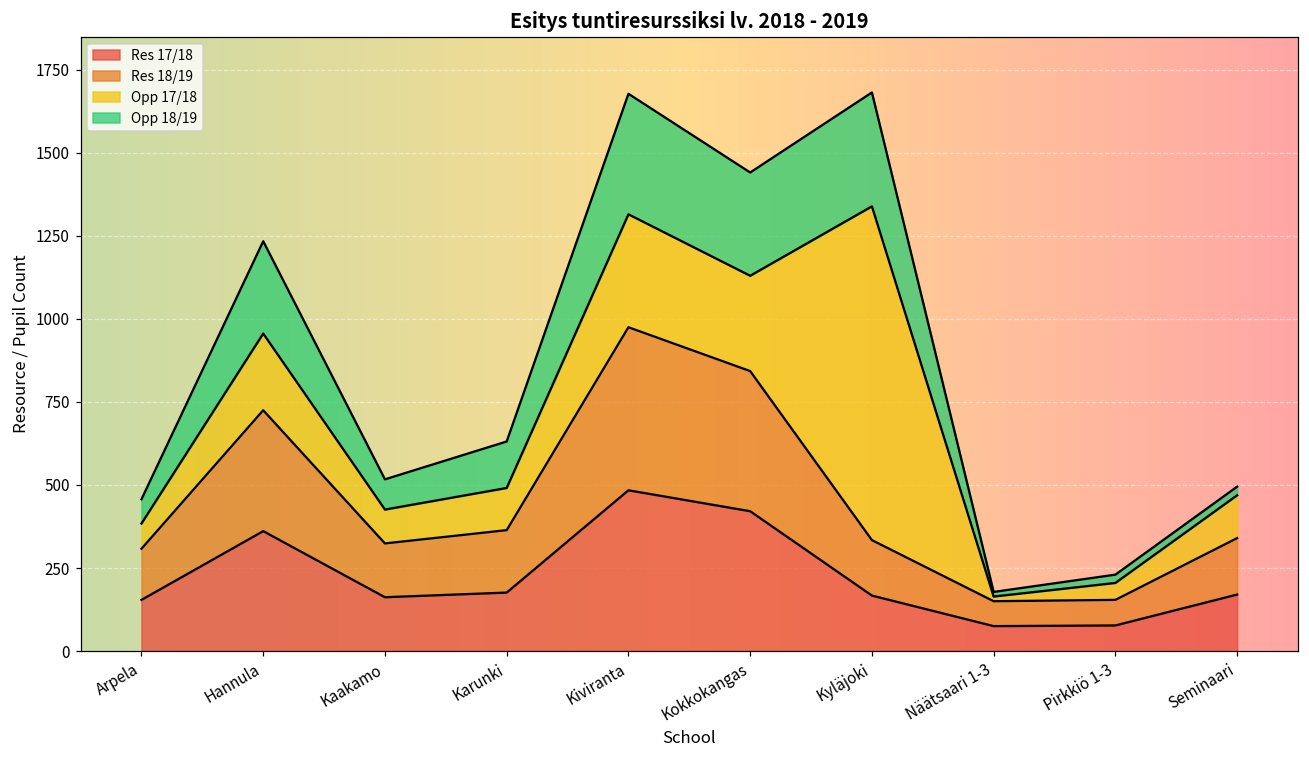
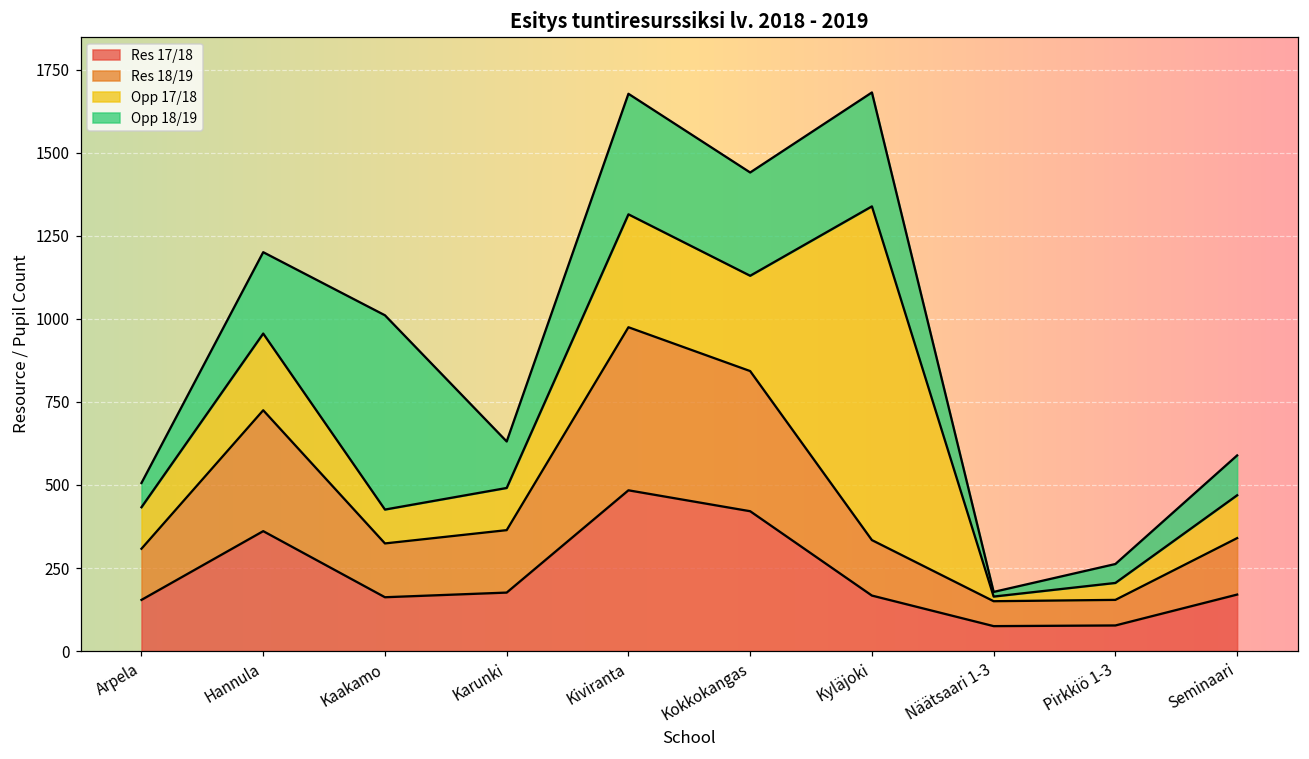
Opp 17/18, Arpela: 80 -> 130
Opp 18/19, Hannula: 280 -> 250
Opp 18/19, Kaakamo: 90 -> 590
Opp 18/19, Pirkkiö 1-3: 30 -> 60
Opp 18/19, Seminaari: 30 -> 120
